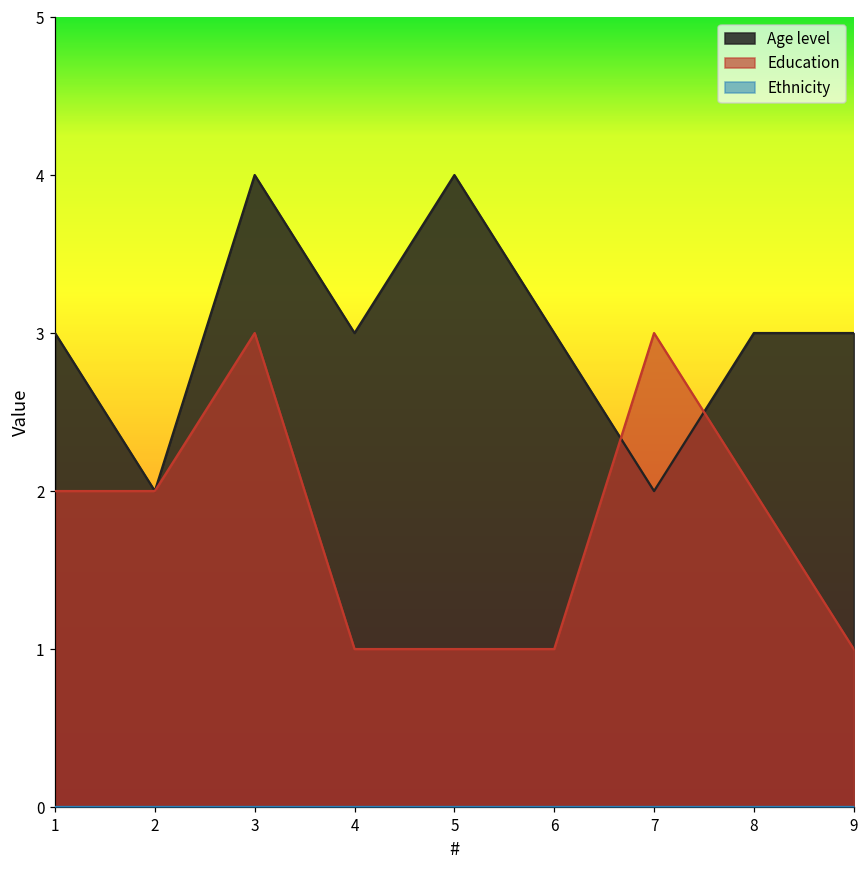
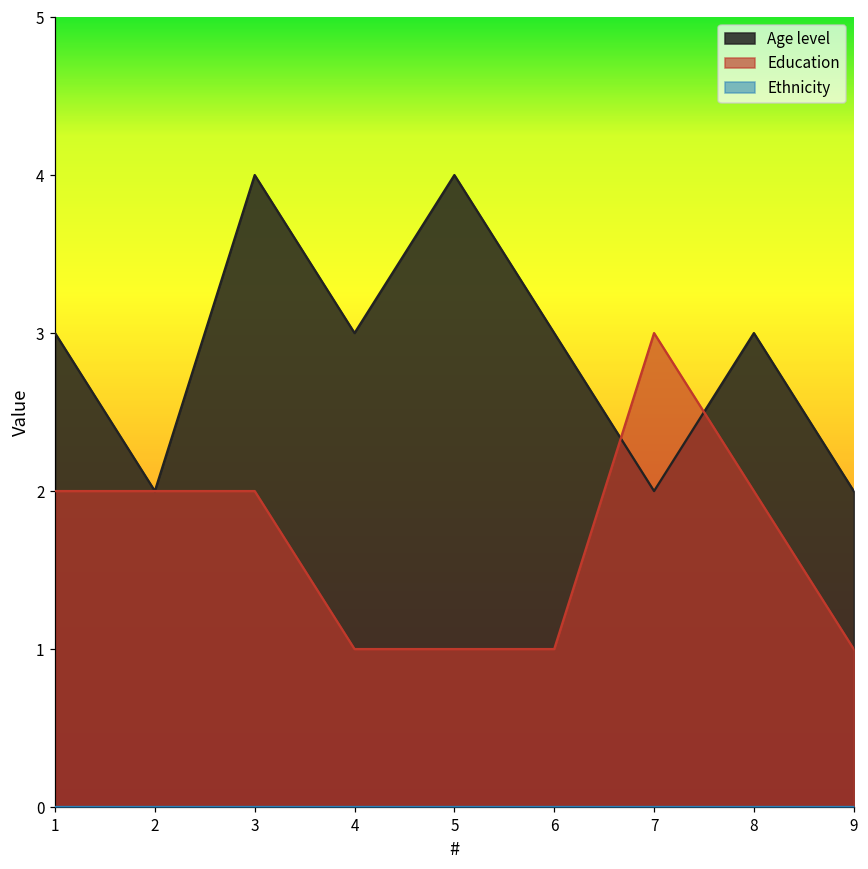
Education, 3: 3 -> 2
Age level, 9: 3 -> 2
